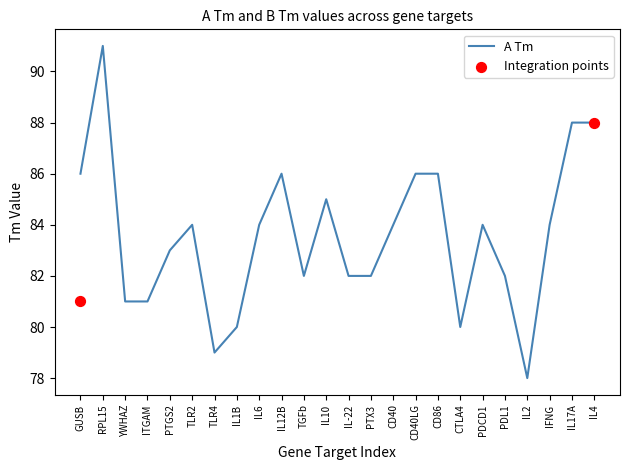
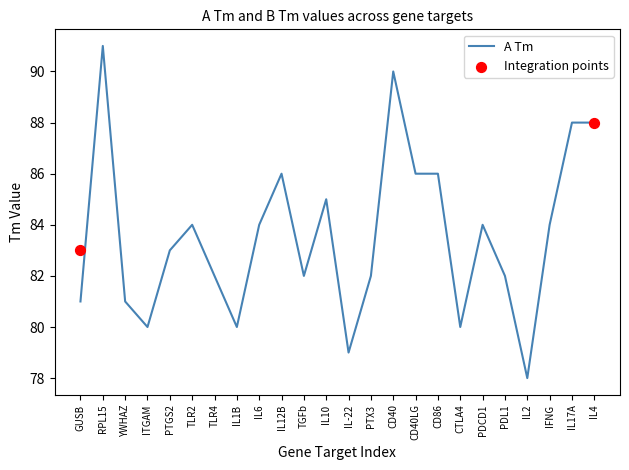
A Tm, GUSB: 86 -> 81
Integration points, GUSB: 81 -> 83
A Tm, ITGAM: 81 -> 80
A Tm, TLR4: 79 -> 82
A Tm, IL-22: 82 -> 79
A Tm, CD40: 84 -> 90
